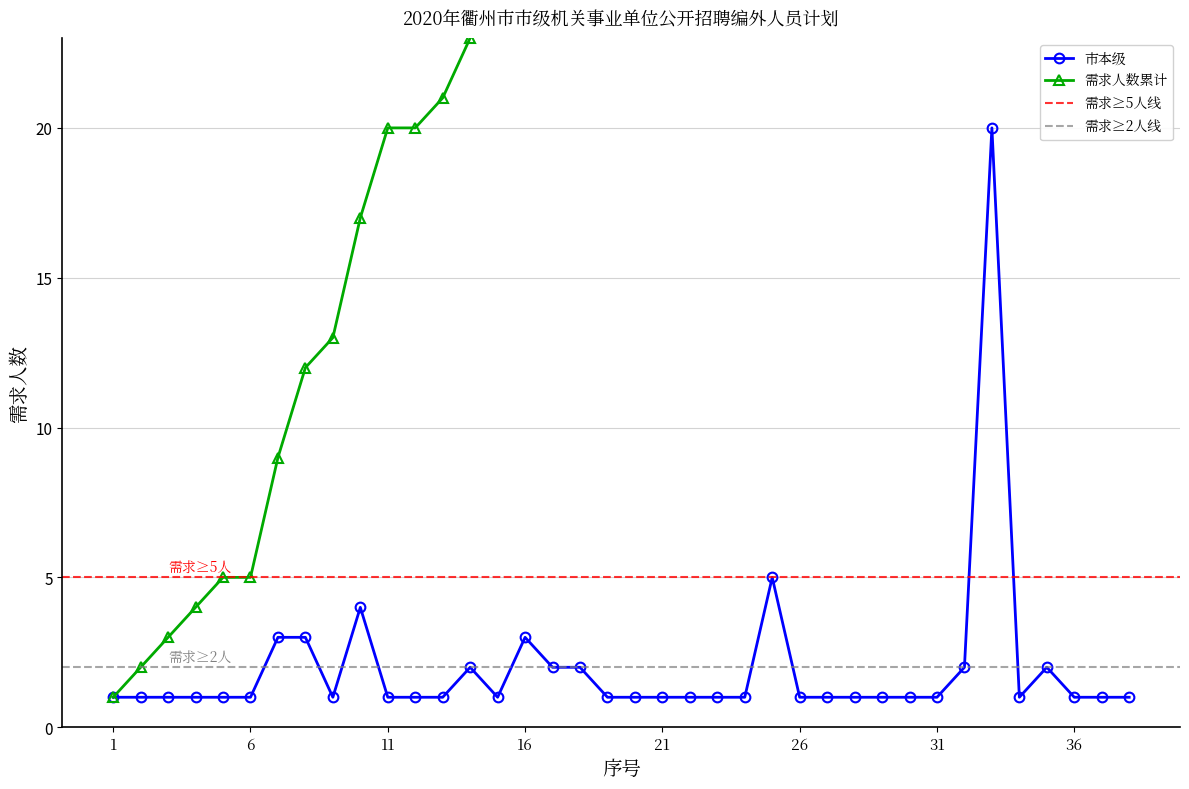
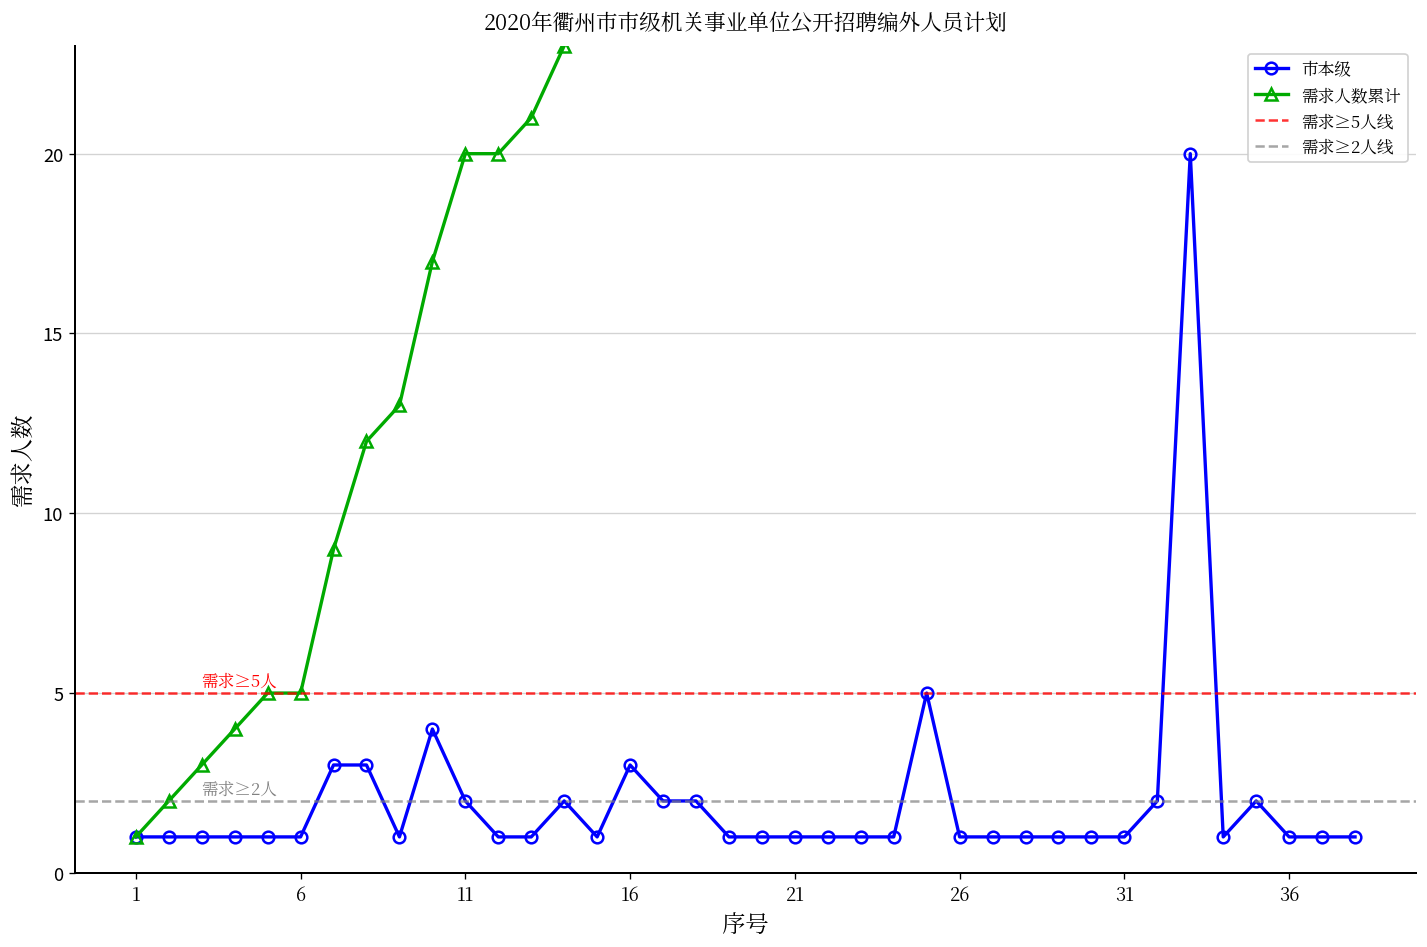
市本级, 11: 1 -> 2
